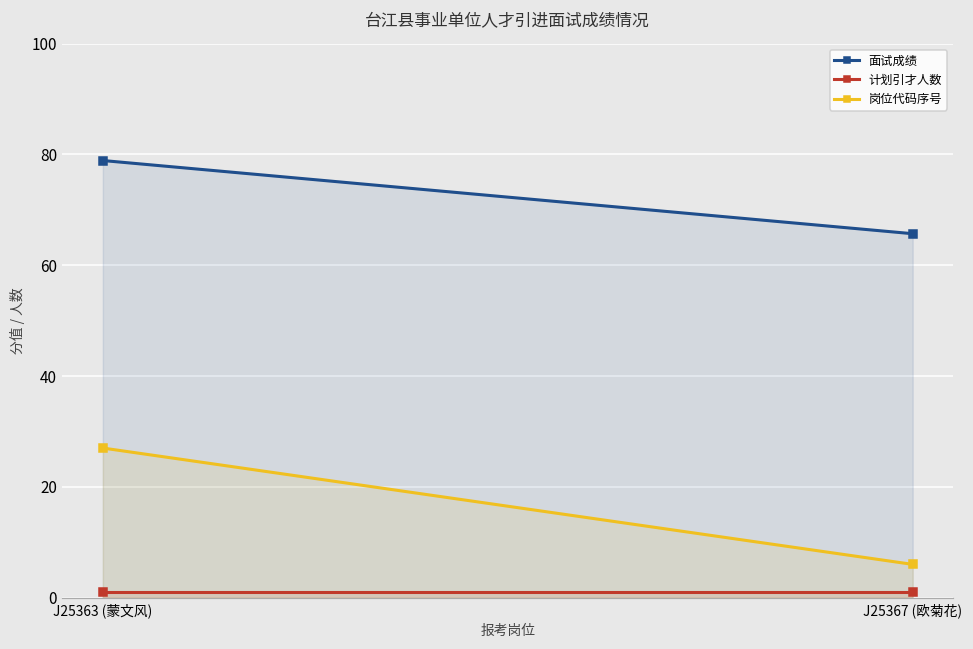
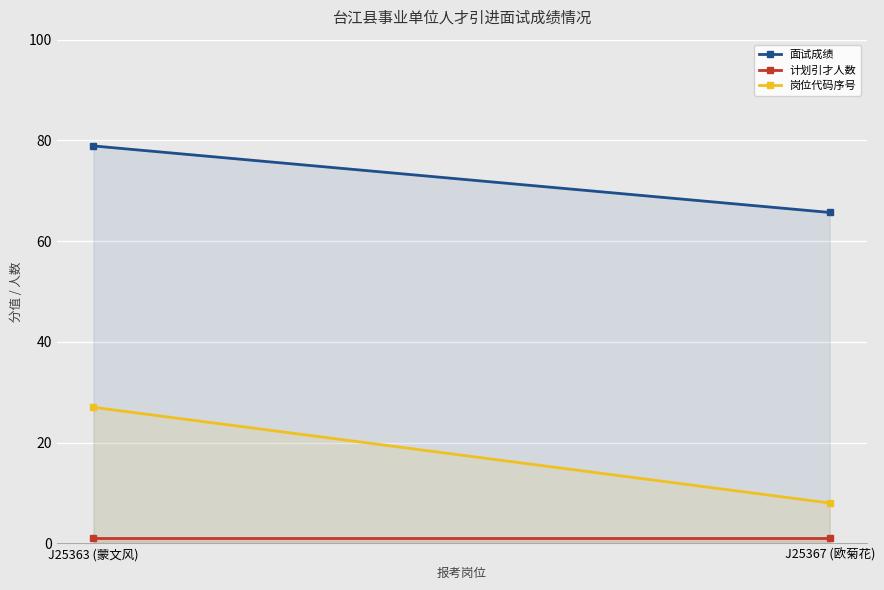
岗位代码序号, J25367 (欧菊花): 6 -> 8
